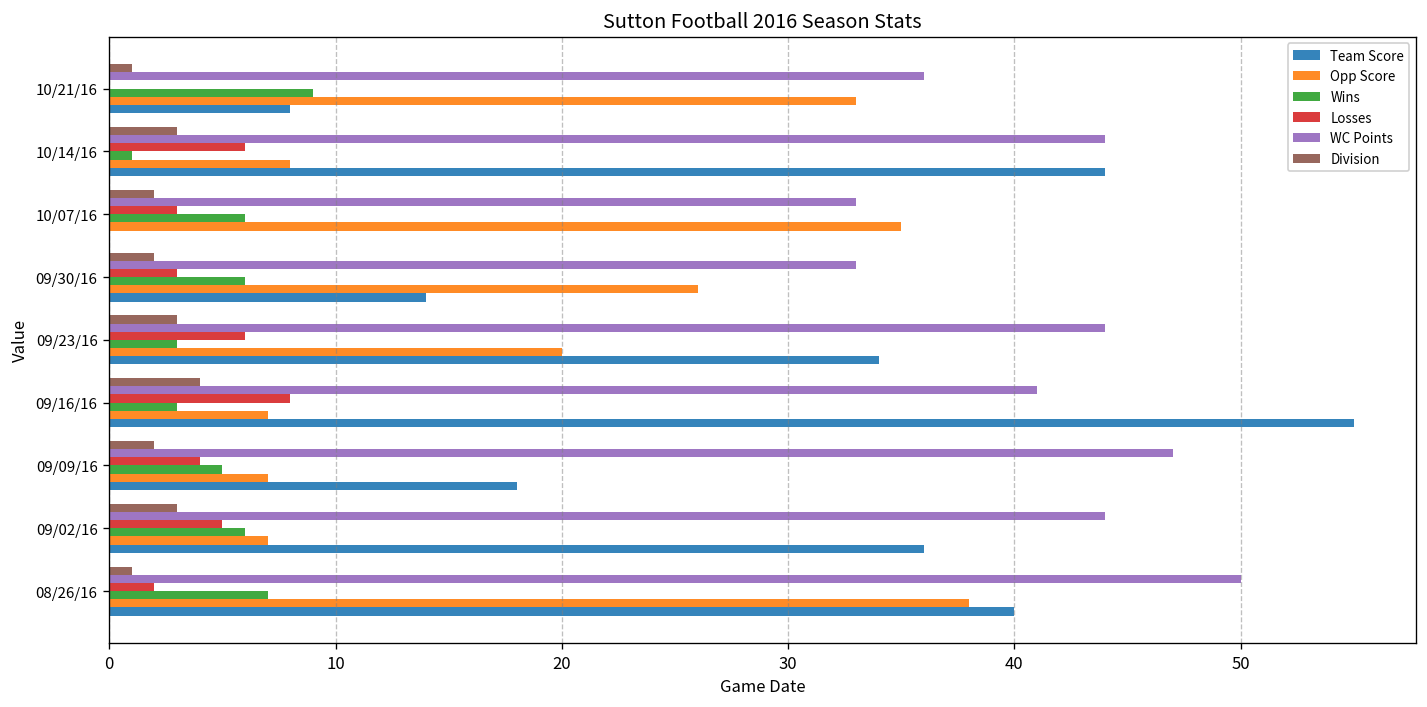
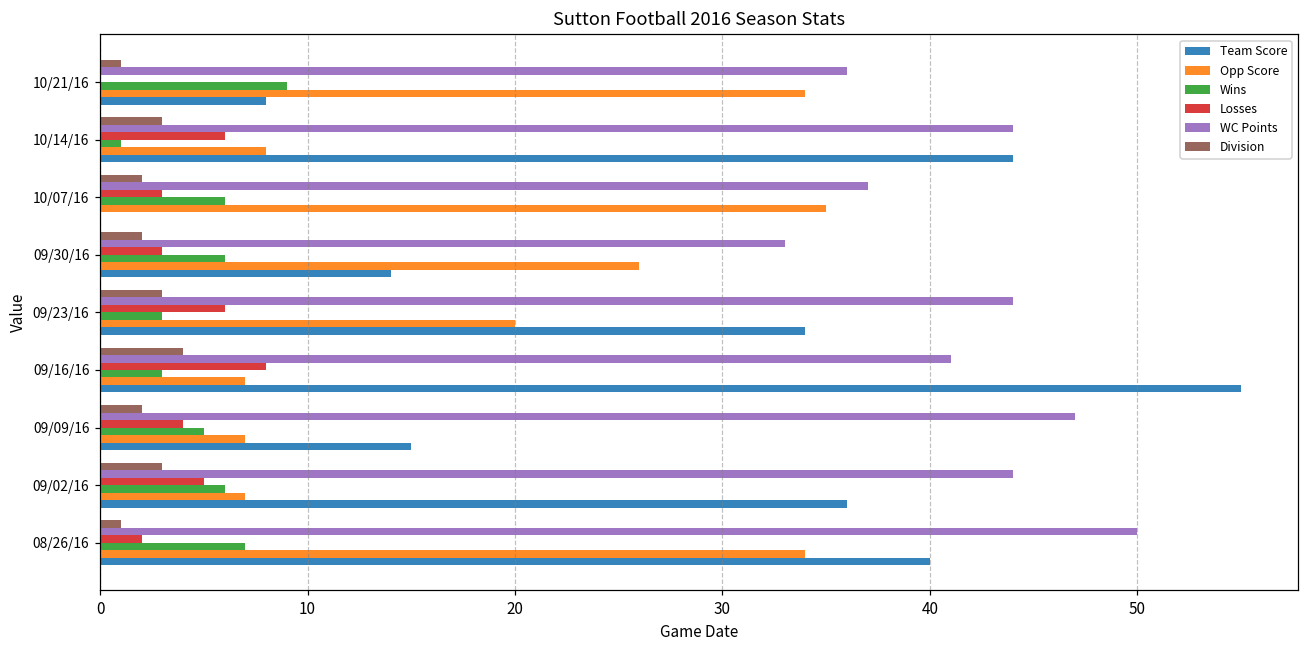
Opp Score, 10/21/16: 33 -> 34
WC Points, 10/07/16: 33 -> 37
Team Score, 09/09/16: 18 -> 15
Opp Score, 08/26/16: 38 -> 34
